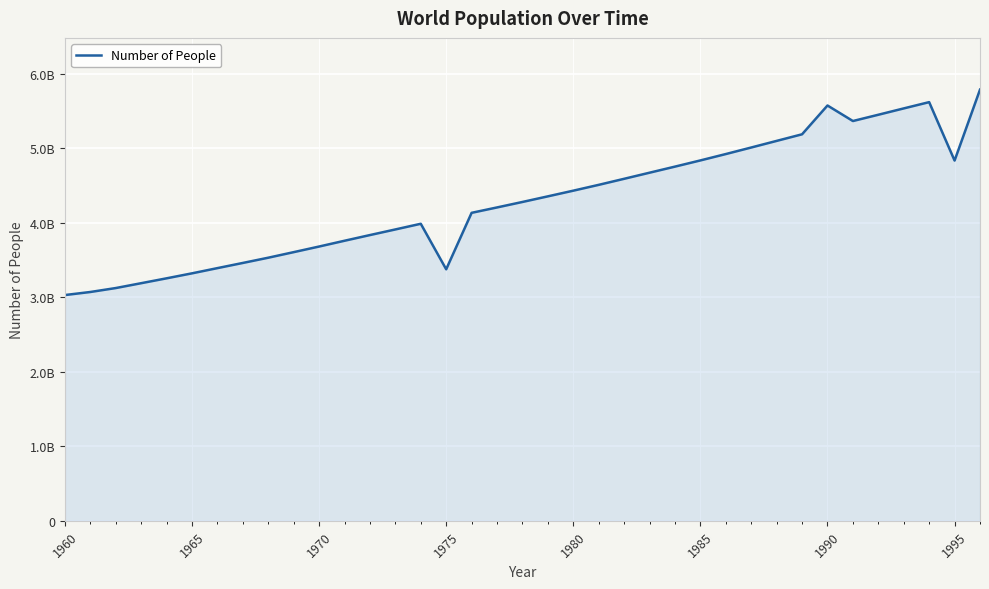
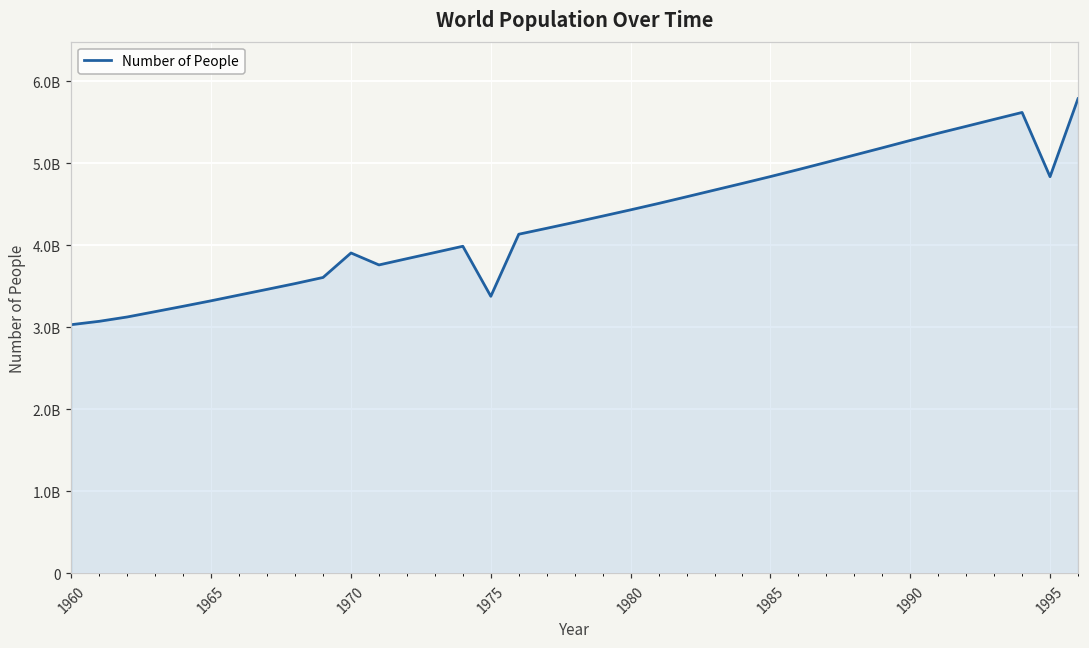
1970: 3700000000 -> 3900000000
1990: 5600000000 -> 5300000000
